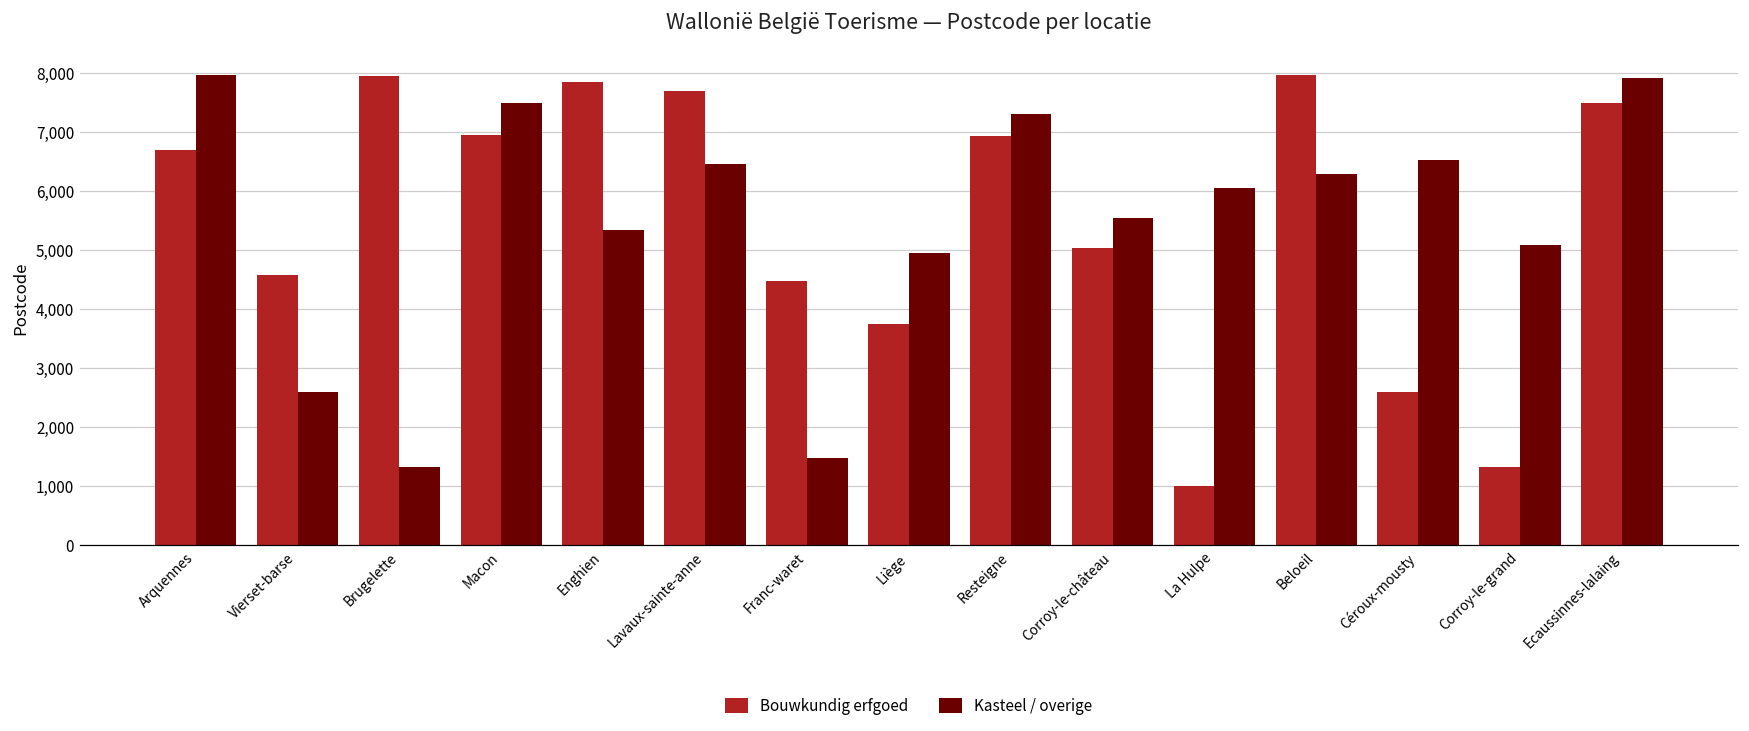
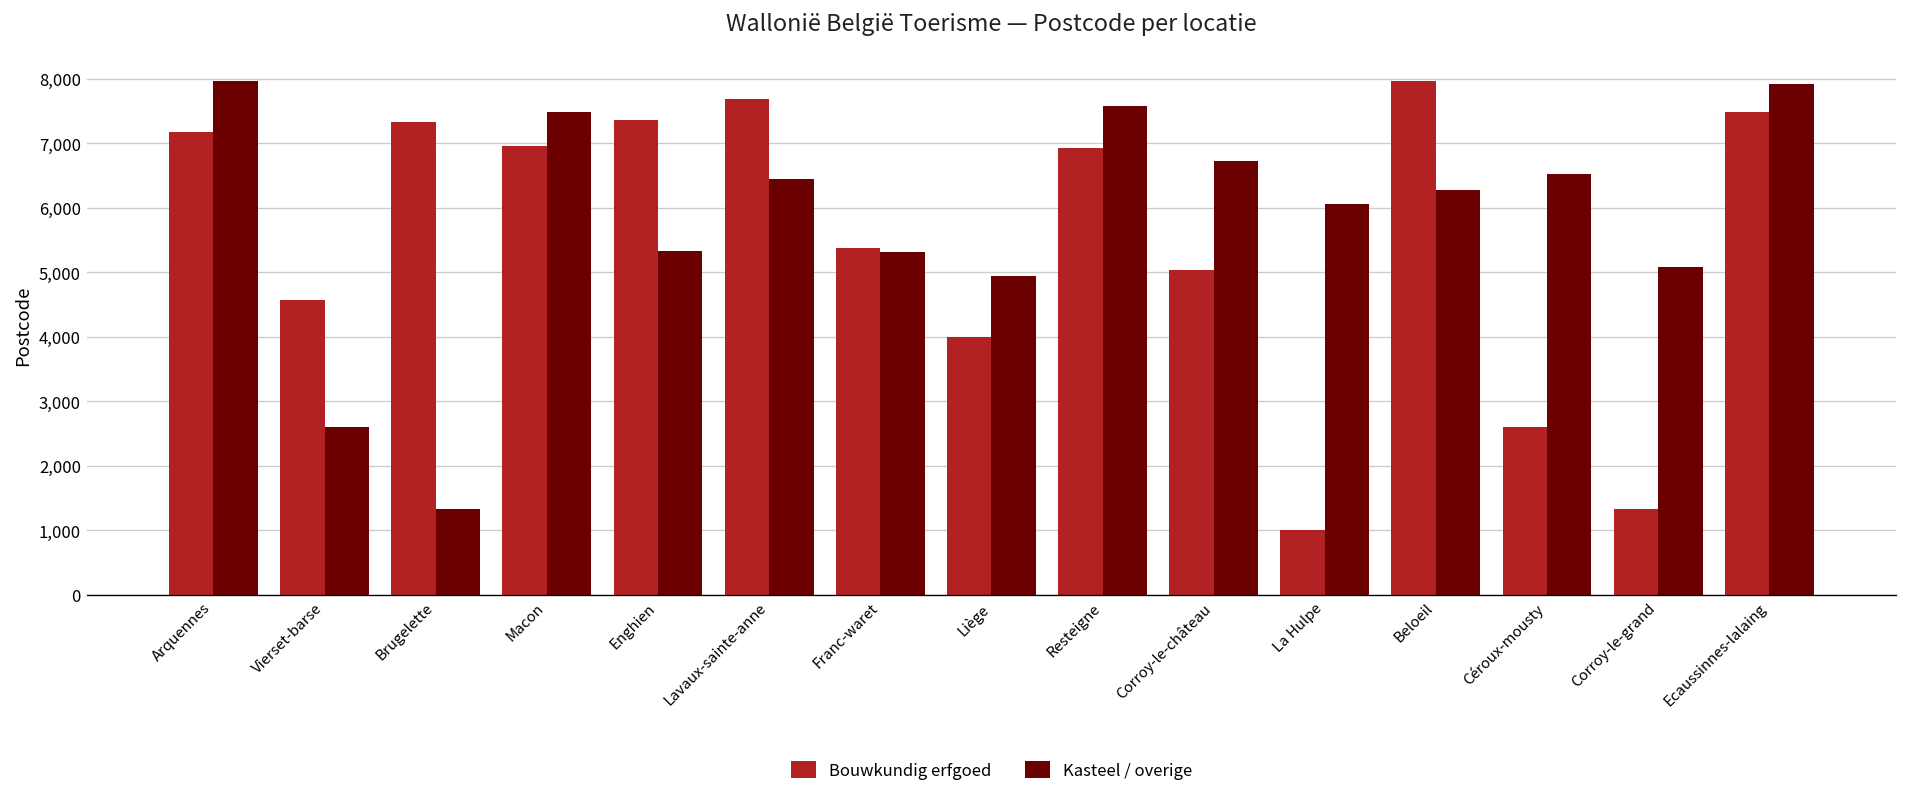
Bouwkundig erfgoed, Arquennes: 6,700 -> 7,200
Bouwkundig erfgoed, Brugelette: 7,900 -> 7,300
Bouwkundig erfgoed, Enghien: 7,900 -> 7,400
Bouwkundig erfgoed, Franc-waret: 4,500 -> 5,400
Kasteel / overige, Franc-waret: 1,500 -> 5,300
Bouwkundig erfgoed, Liège: 3,800 -> 4,000
Kasteel / overige, Resteigne: 7,300 -> 7,600
Kasteel / overige, Corroy-le-château: 5,500 -> 6,700
